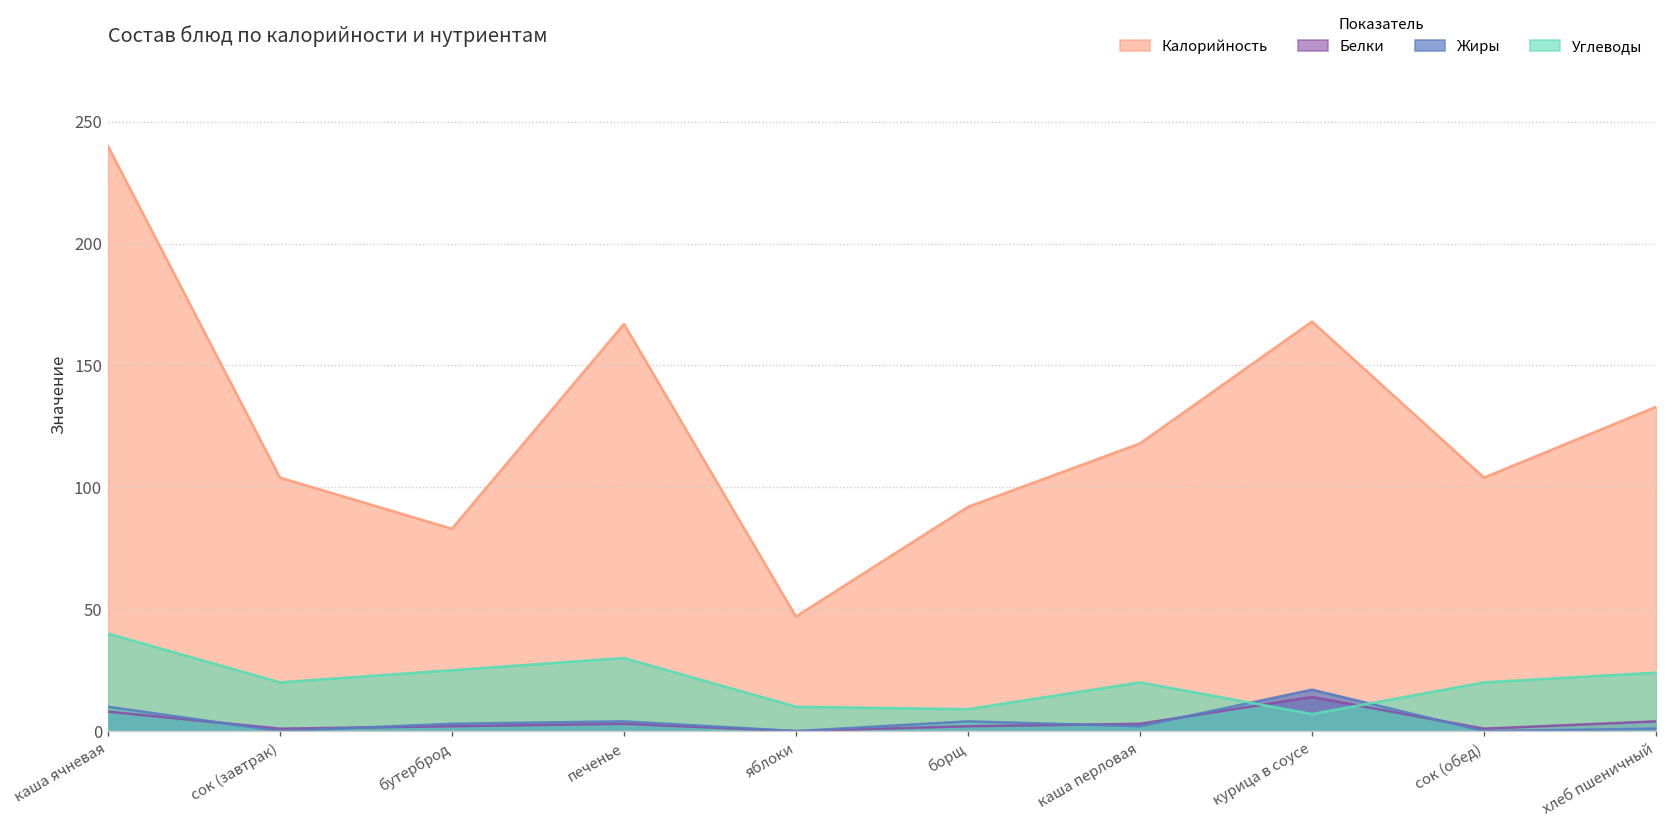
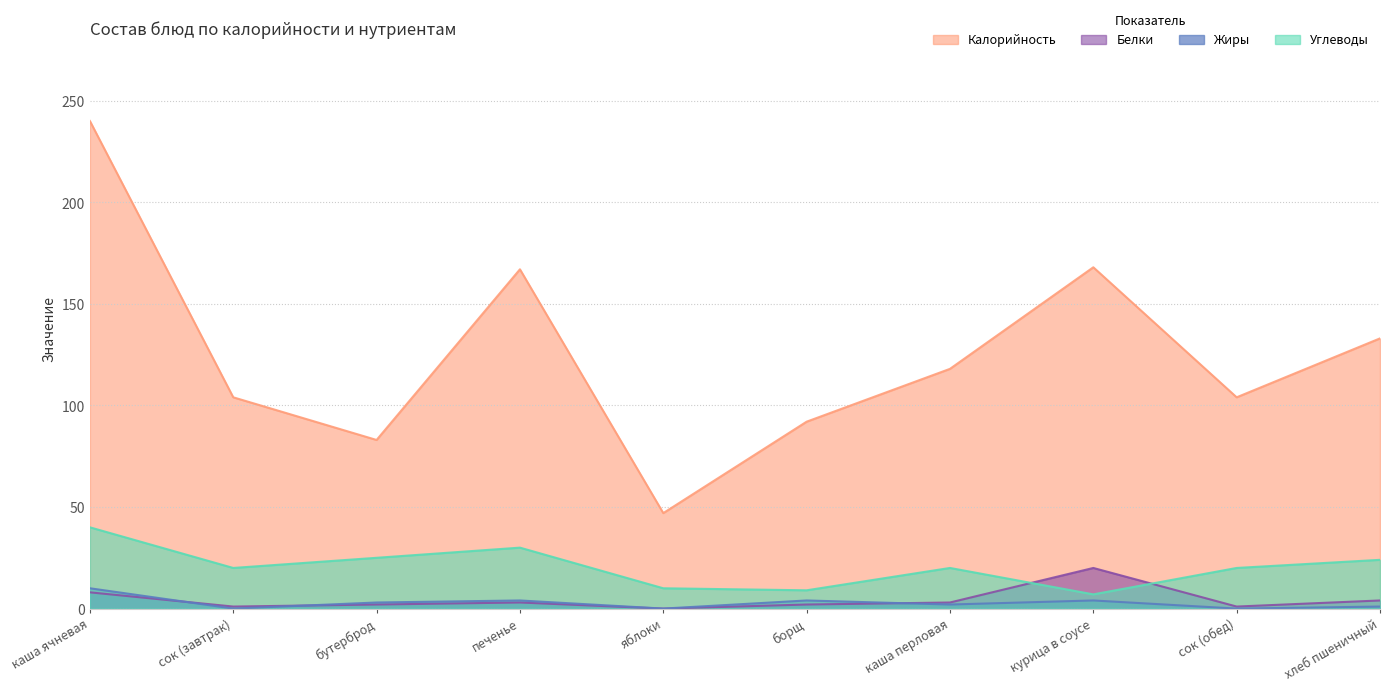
Белки, курица в соусе: 14 -> 20
Жиры, курица в соусе: 17 -> 4
